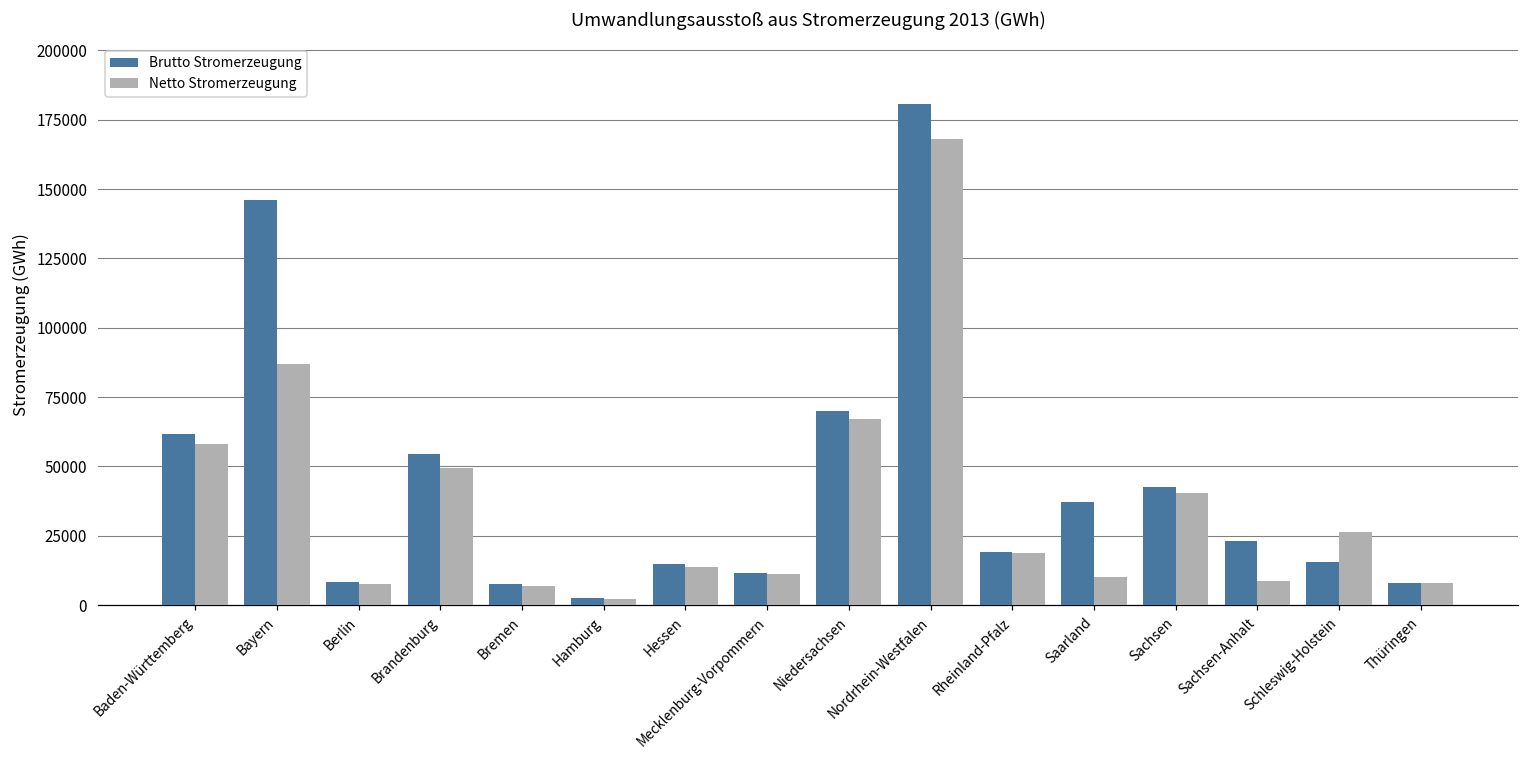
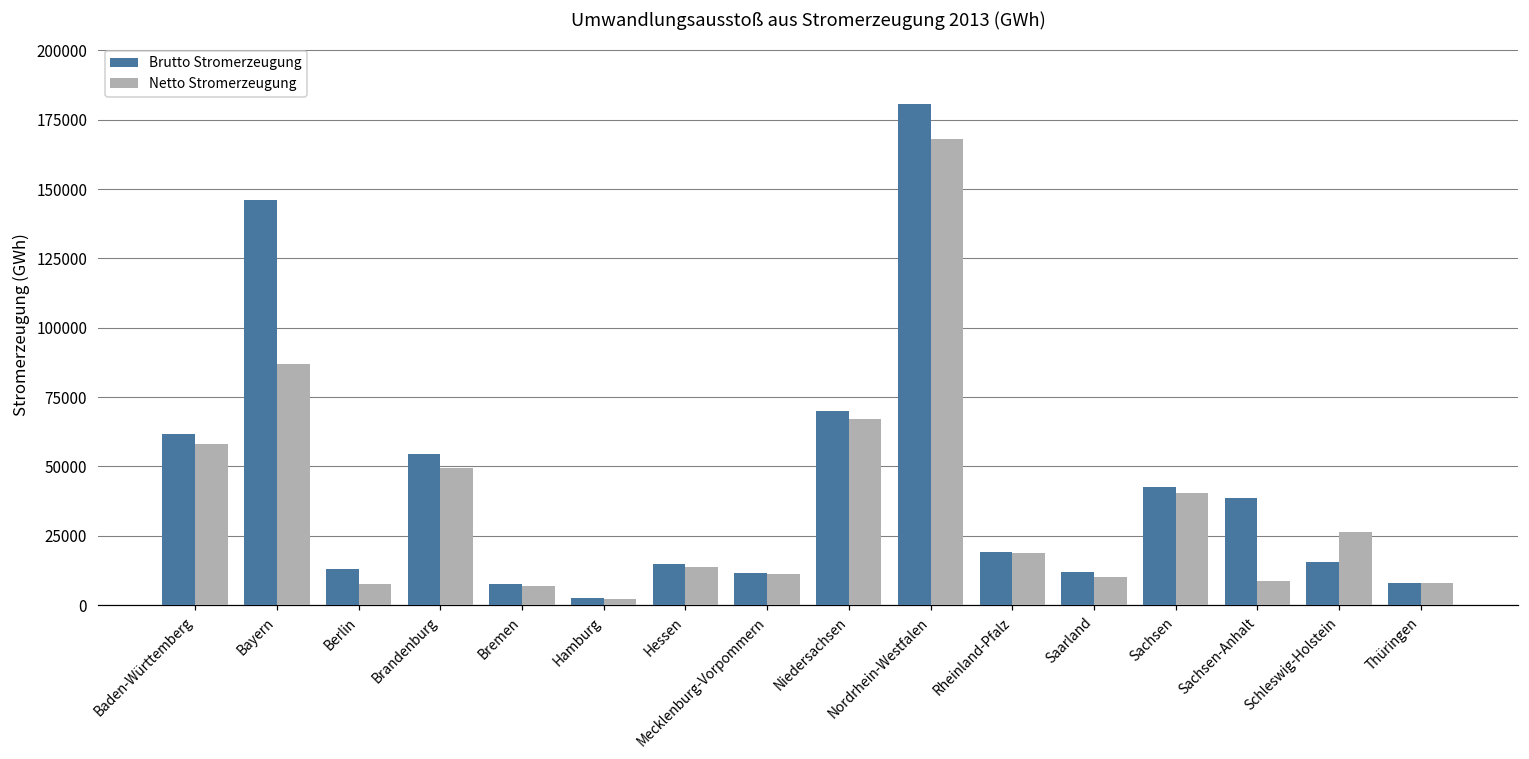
Brutto Stromerzeugung, Berlin: 8000 -> 13000
Brutto Stromerzeugung, Saarland: 37000 -> 12000
Brutto Stromerzeugung, Sachsen-Anhalt: 23000 -> 38000
